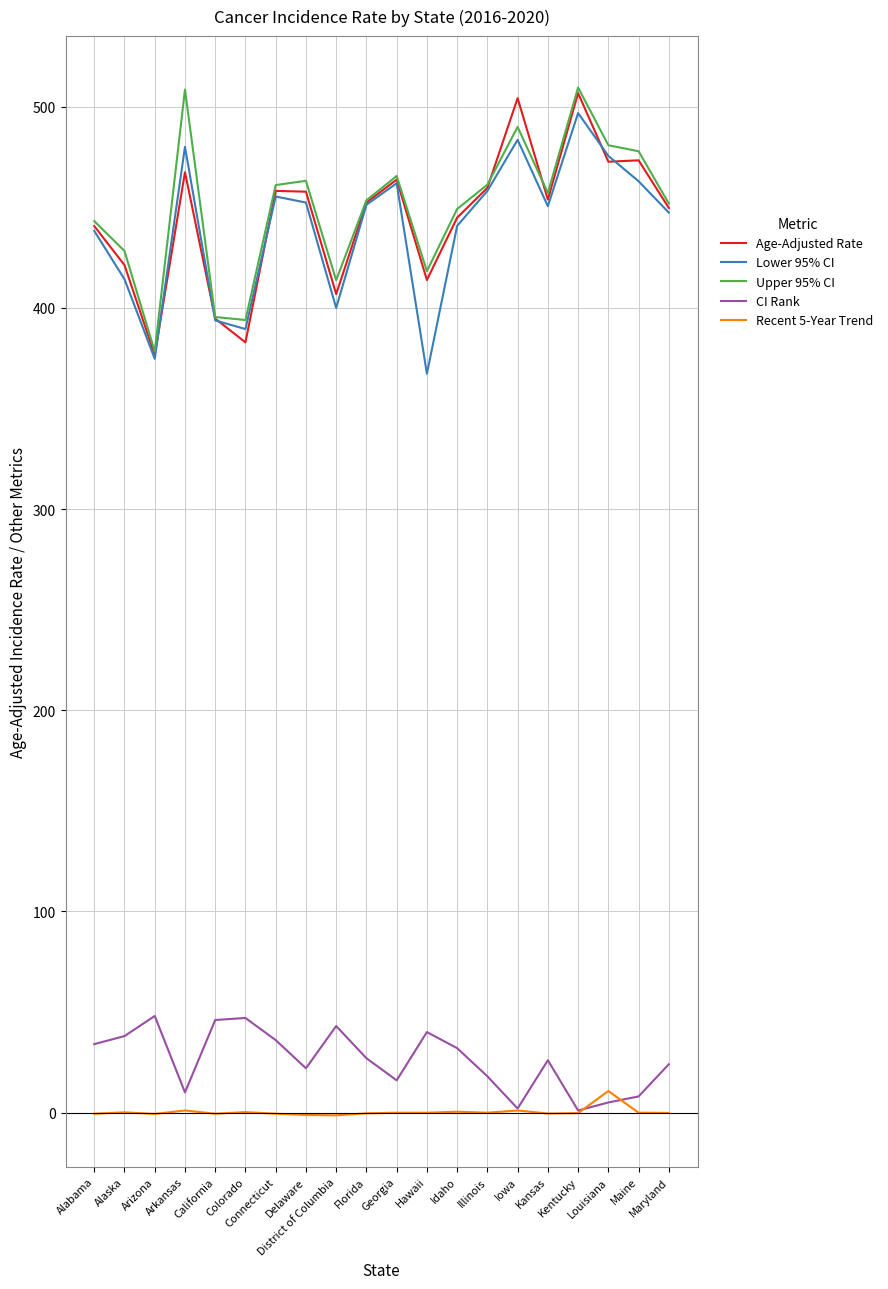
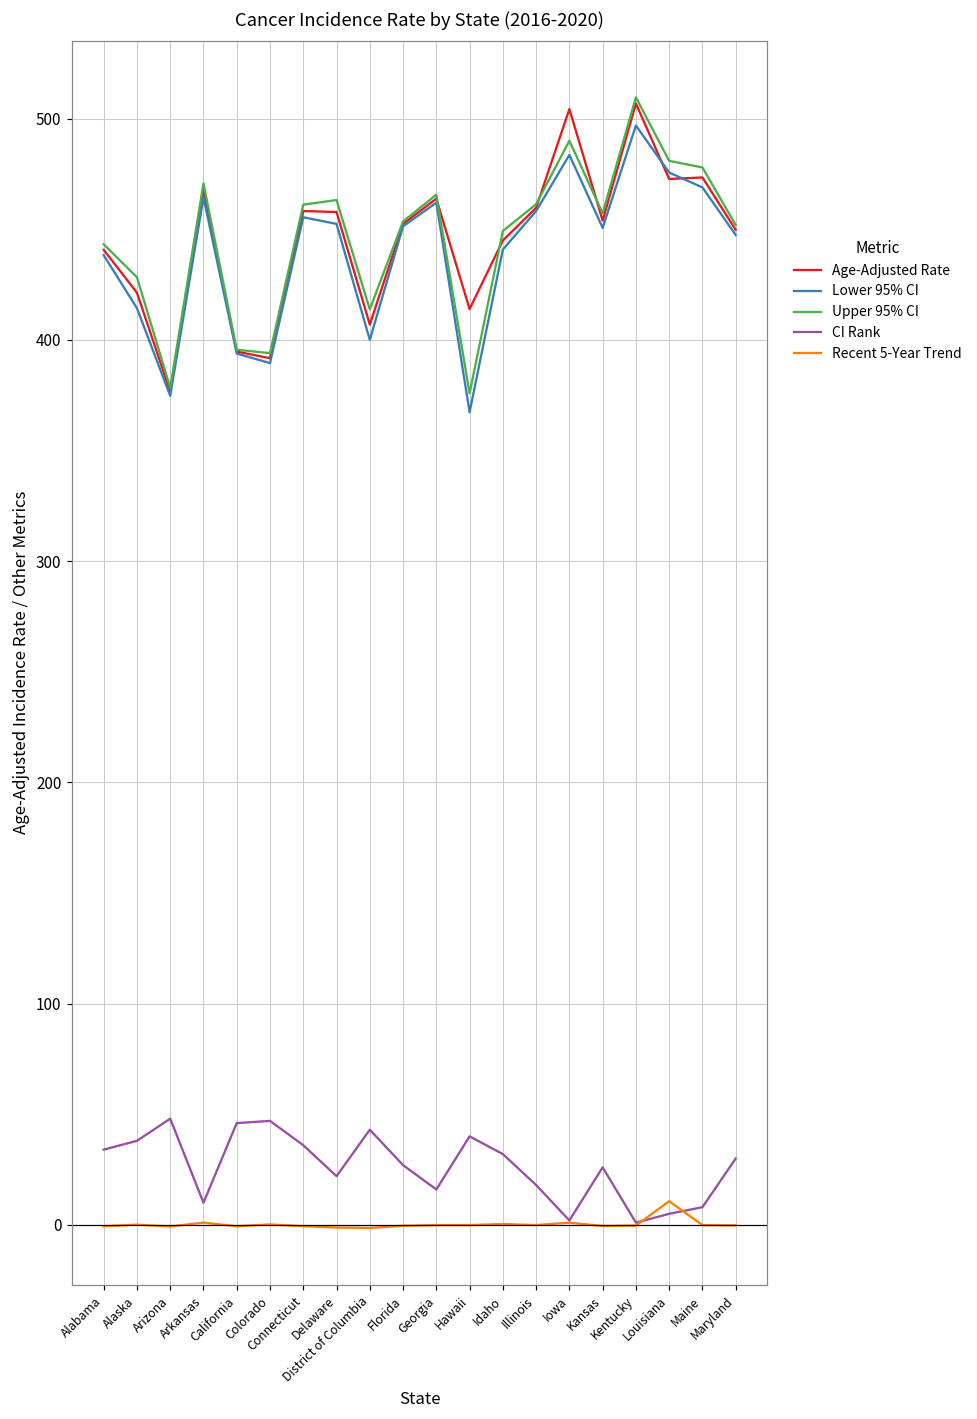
Lower 95% CI, Arkansas: 480 -> 464
Upper 95% CI, Arkansas: 509 -> 471
Age-Adjusted Rate, Colorado: 383 -> 392
Upper 95% CI, Hawaii: 418 -> 376
Lower 95% CI, Maine: 463 -> 469
CI Rank, Maryland: 24 -> 30
